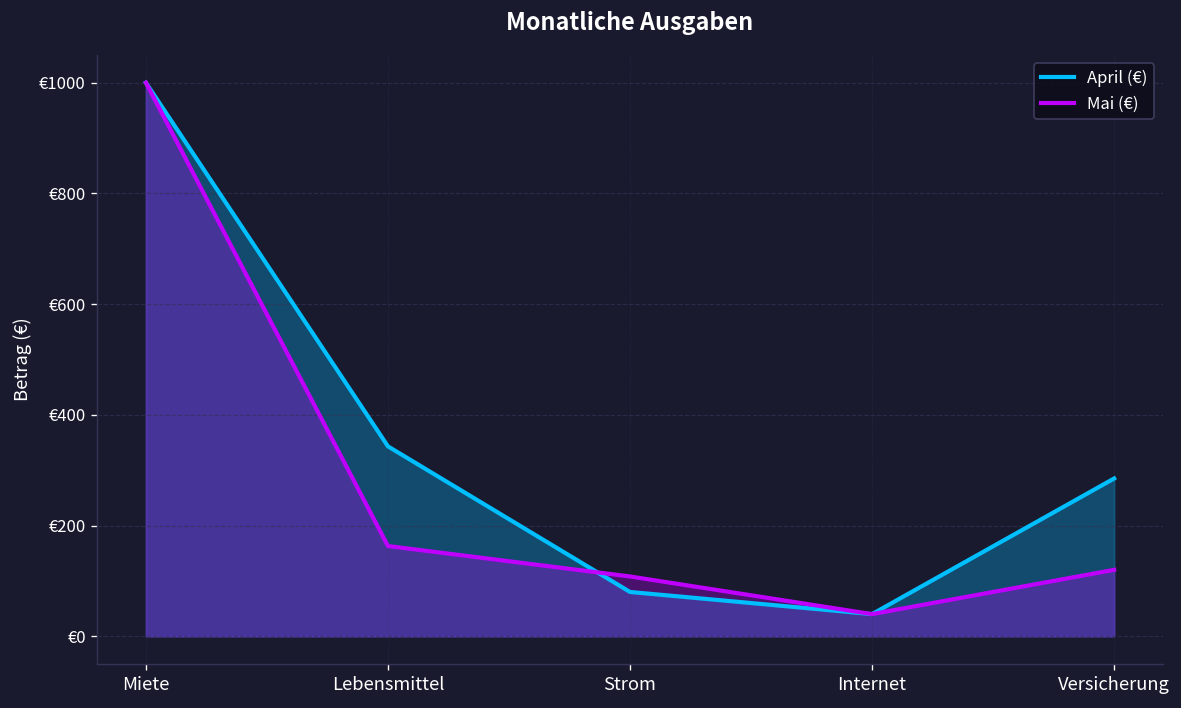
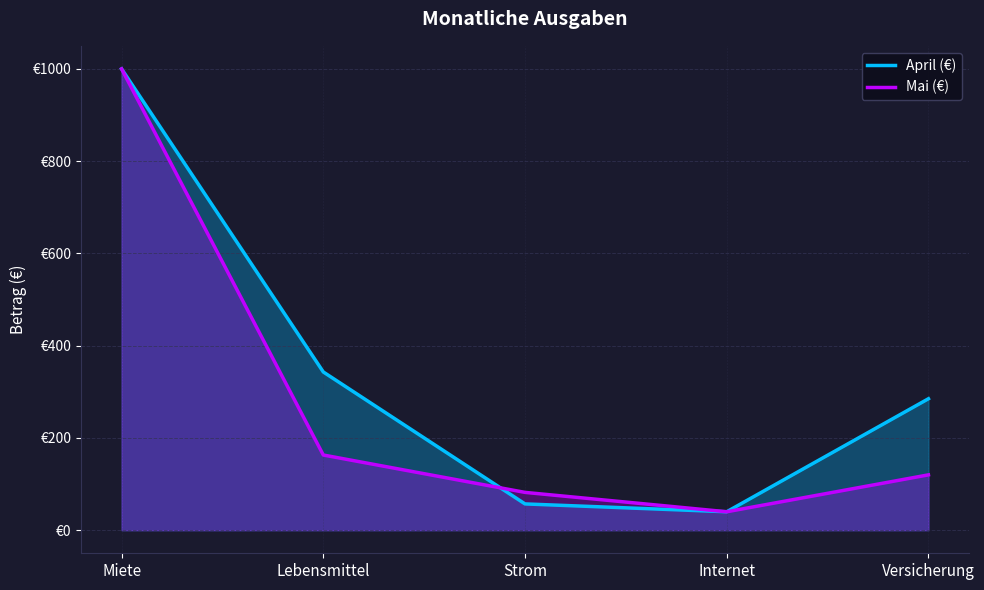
April (€), Strom: €80 -> €60
Mai (€), Strom: €110 -> €80
